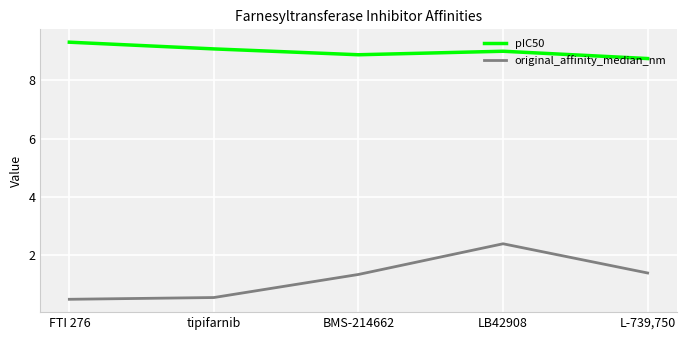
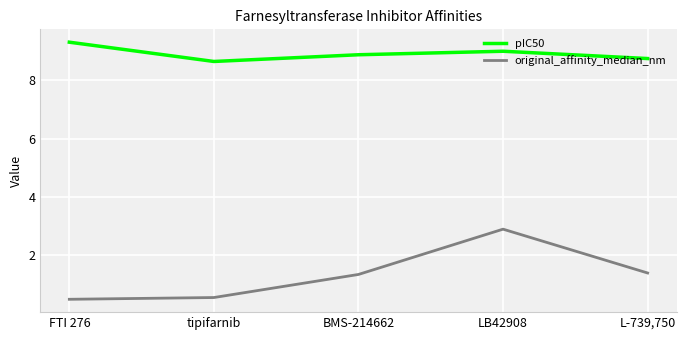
pIC50, tipifarnib: 9.1 -> 8.6
original_affinity_median_nm, LB42908: 2.4 -> 2.9
